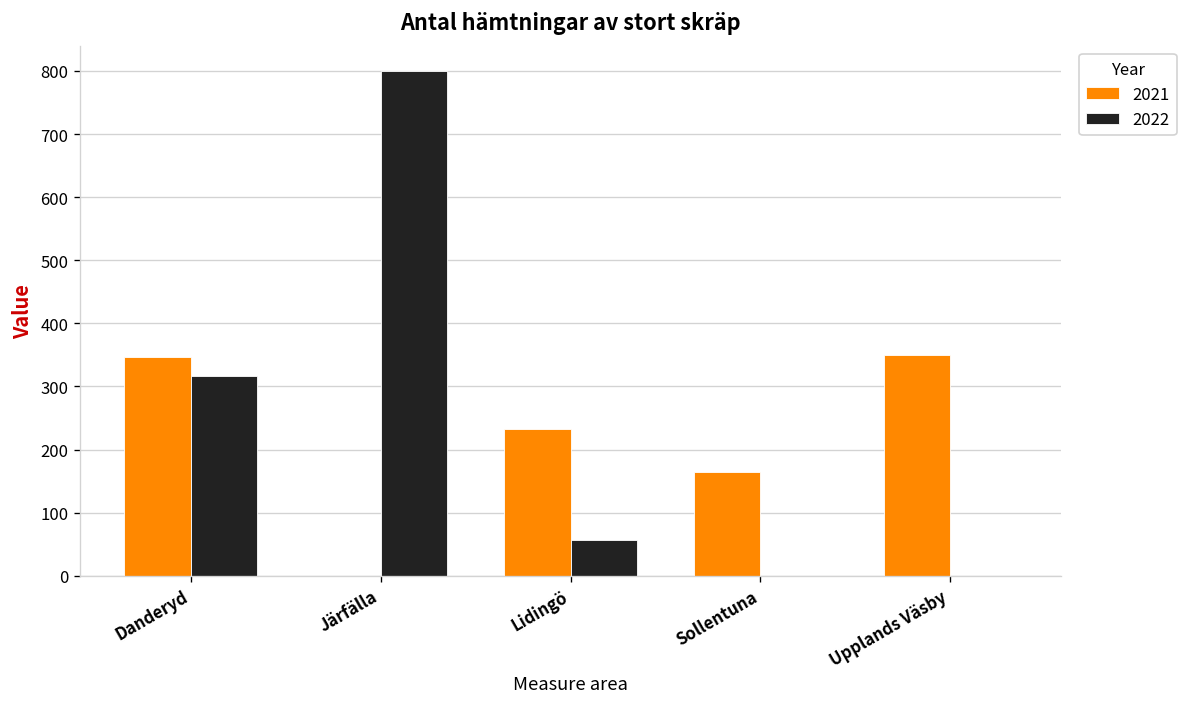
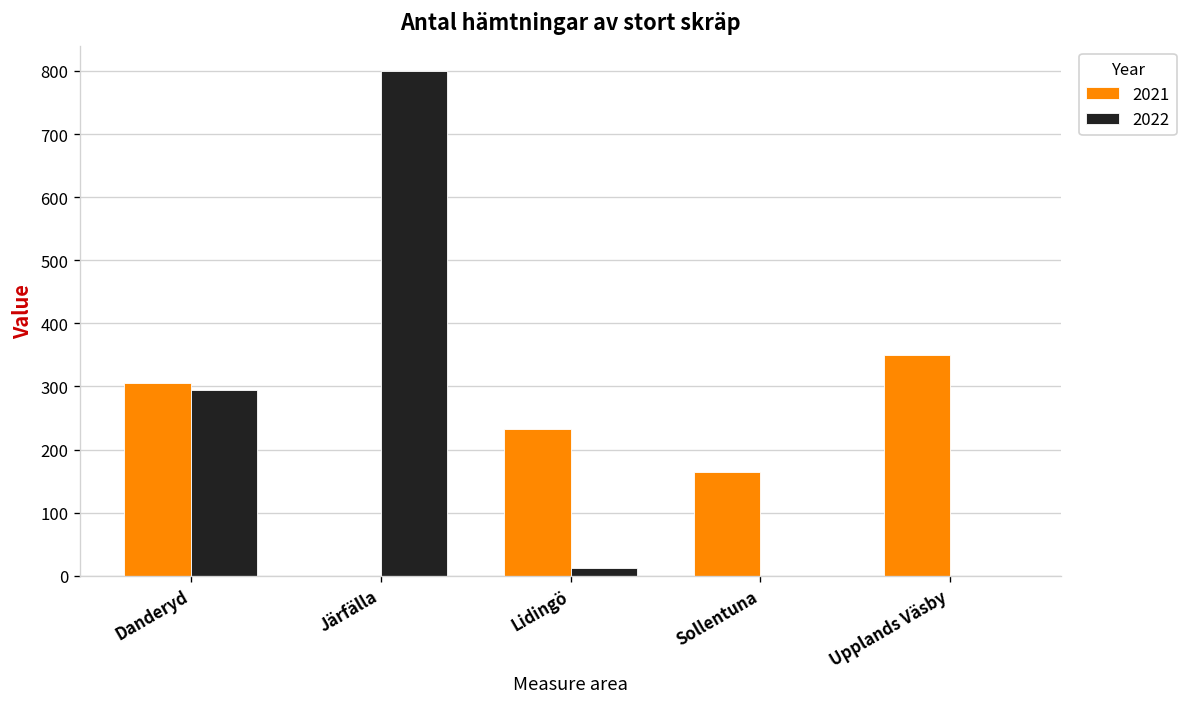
2021, Danderyd: 350 -> 310
2022, Danderyd: 320 -> 290
2022, Lidingö: 60 -> 10
